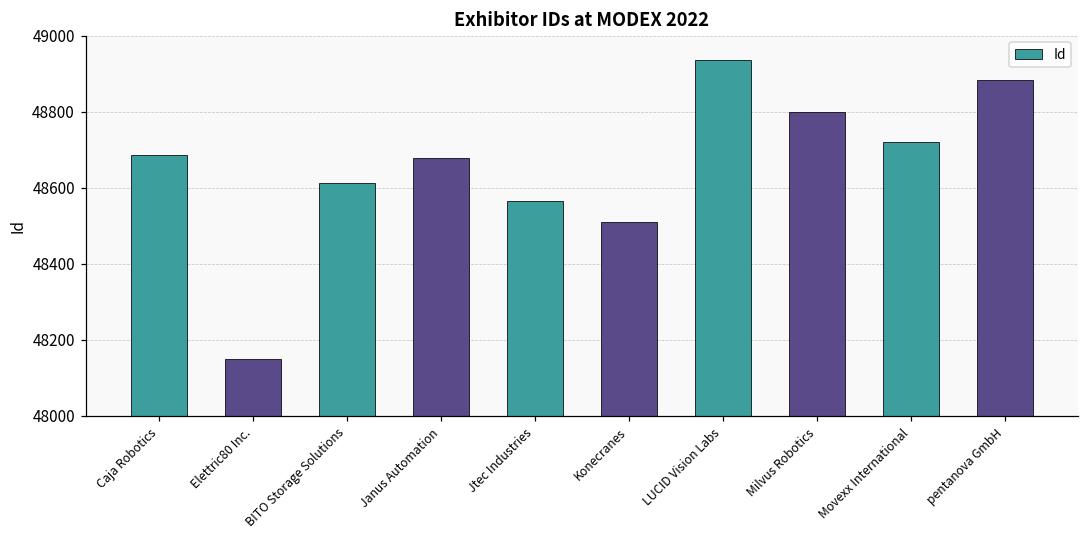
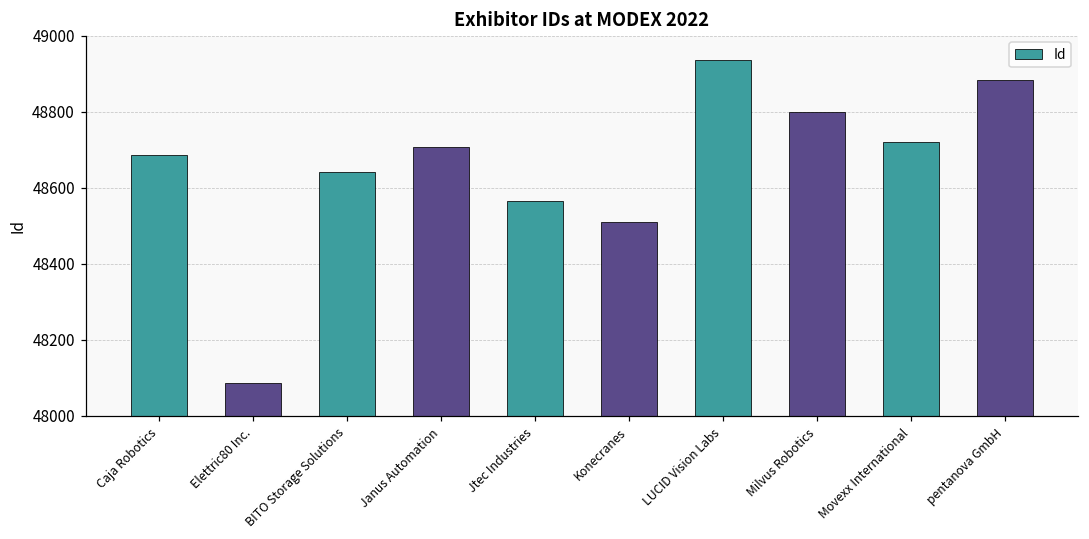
Elettric80 Inc.: 48150 -> 48090
BITO Storage Solutions: 48610 -> 48640
Janus Automation: 48680 -> 48710
